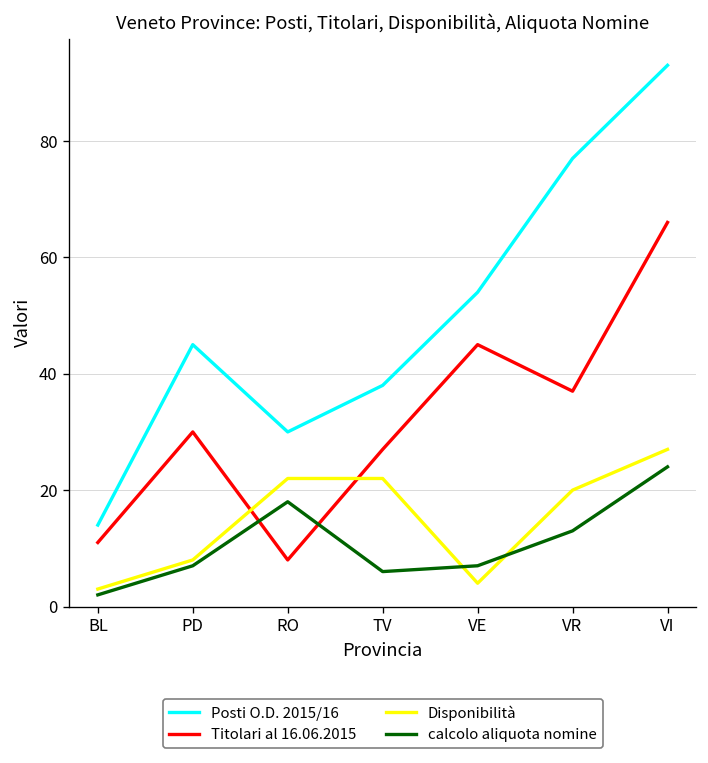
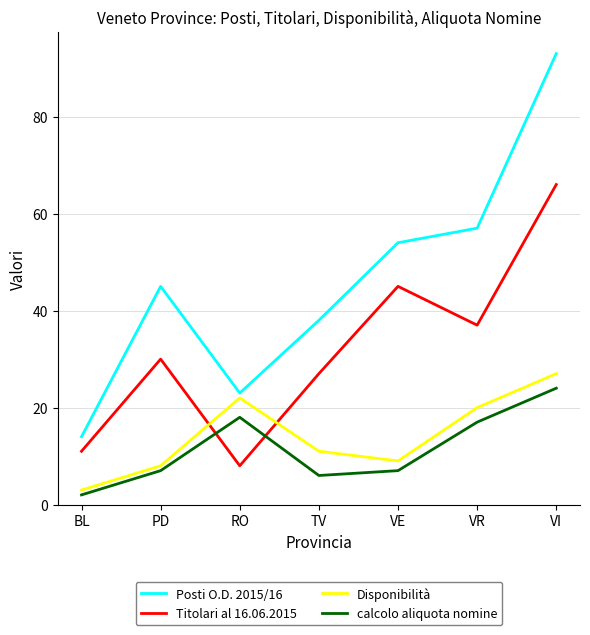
Posti O.D. 2015/16, RO: 30 -> 23
Disponibilità, TV: 22 -> 11
Disponibilità, VE: 4 -> 9
Posti O.D. 2015/16, VR: 77 -> 57
calcolo aliquota nomine, VR: 13 -> 17
